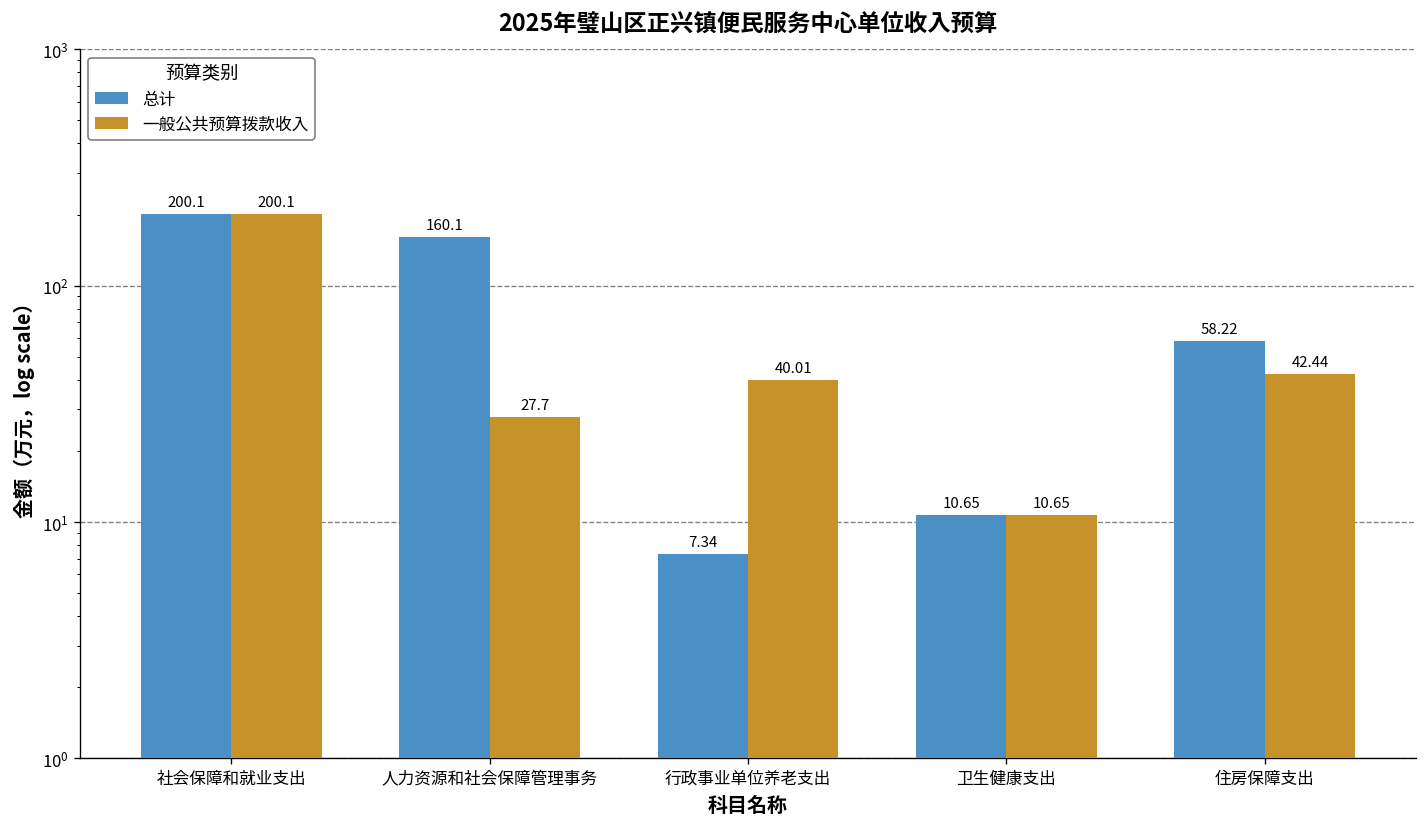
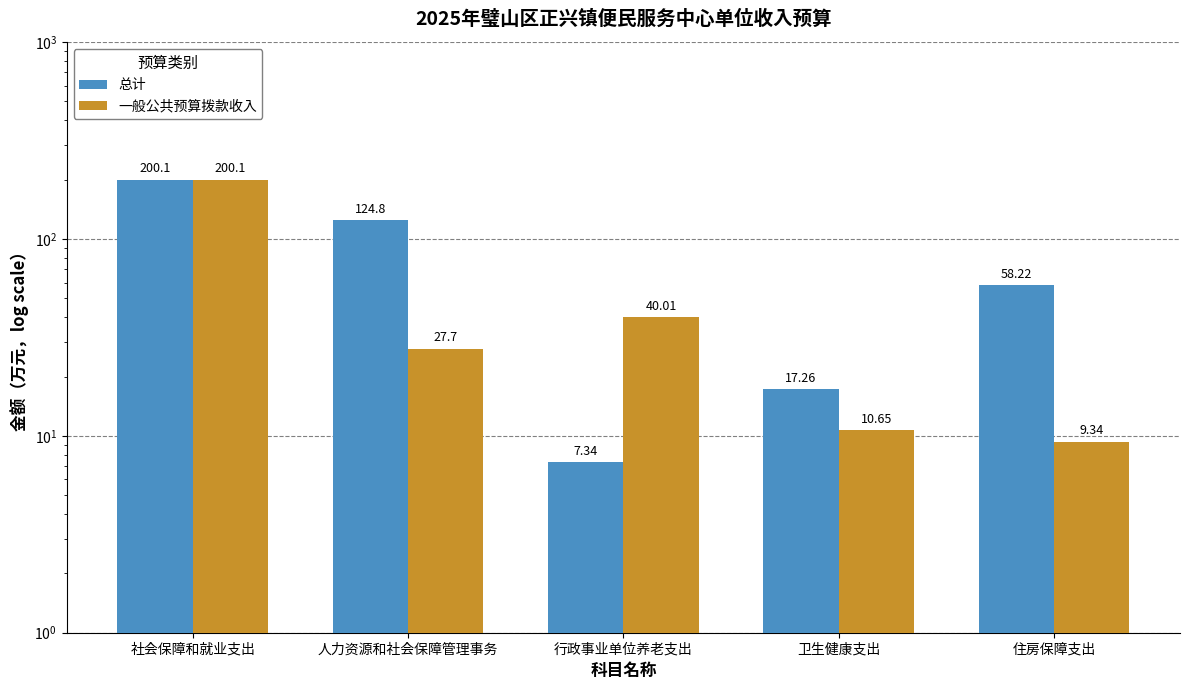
总计, 人力资源和社会保障管理事务: 160.1 -> 124.8
总计, 卫生健康支出: 10.65 -> 17.26
一般公共预算拨款收入, 住房保障支出: 42.44 -> 9.34
